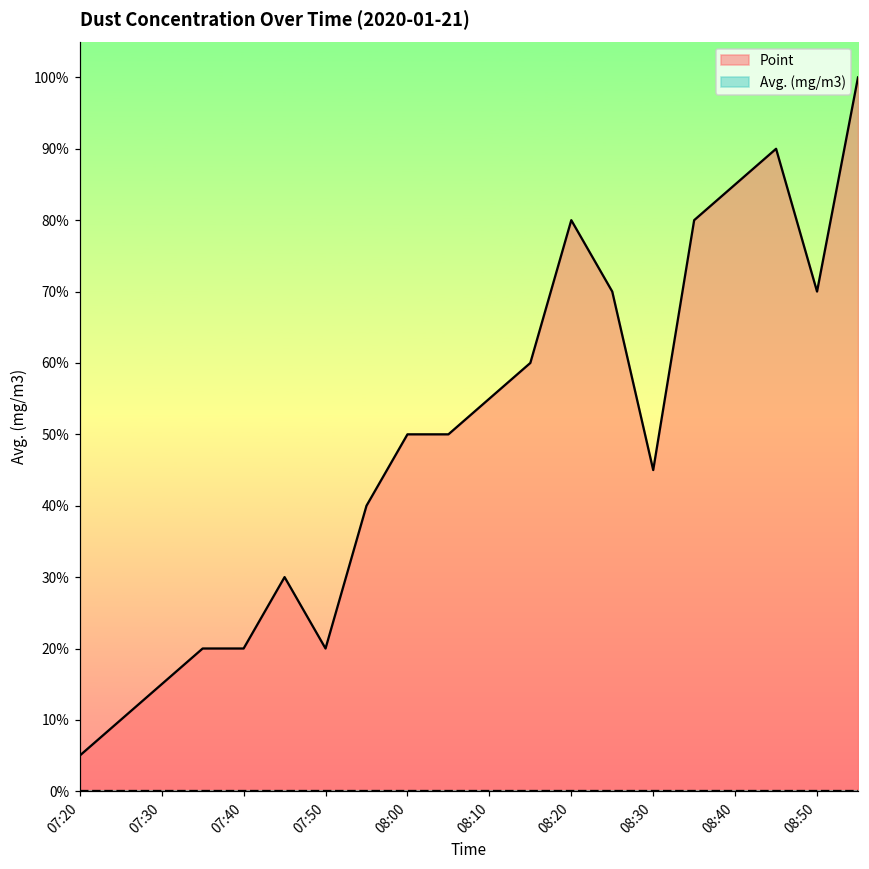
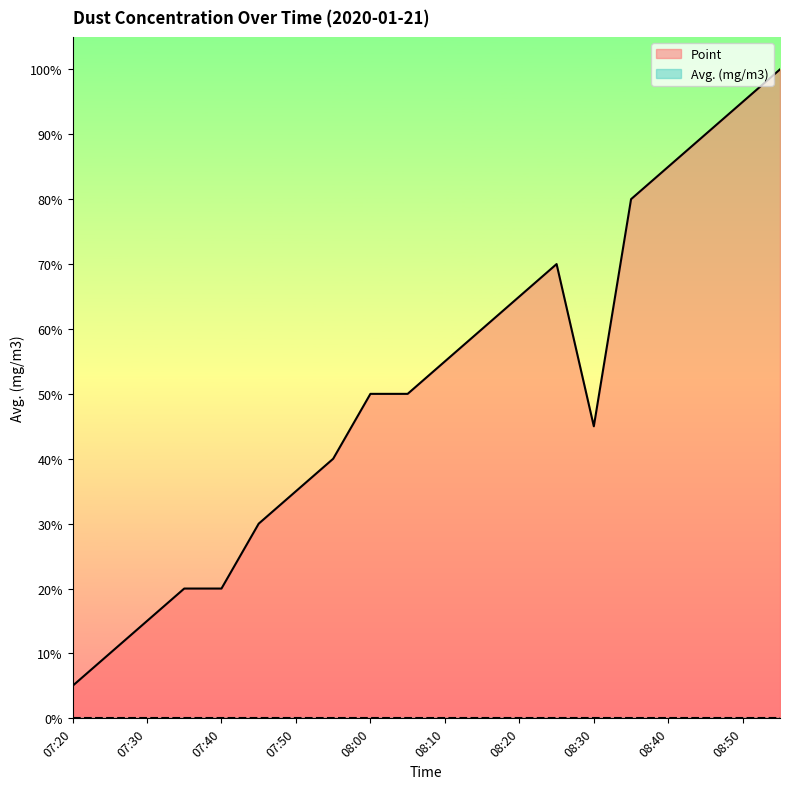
Point, 07:50: 20% -> 35%
Point, 08:20: 80% -> 65%
Point, 08:50: 70% -> 95%
